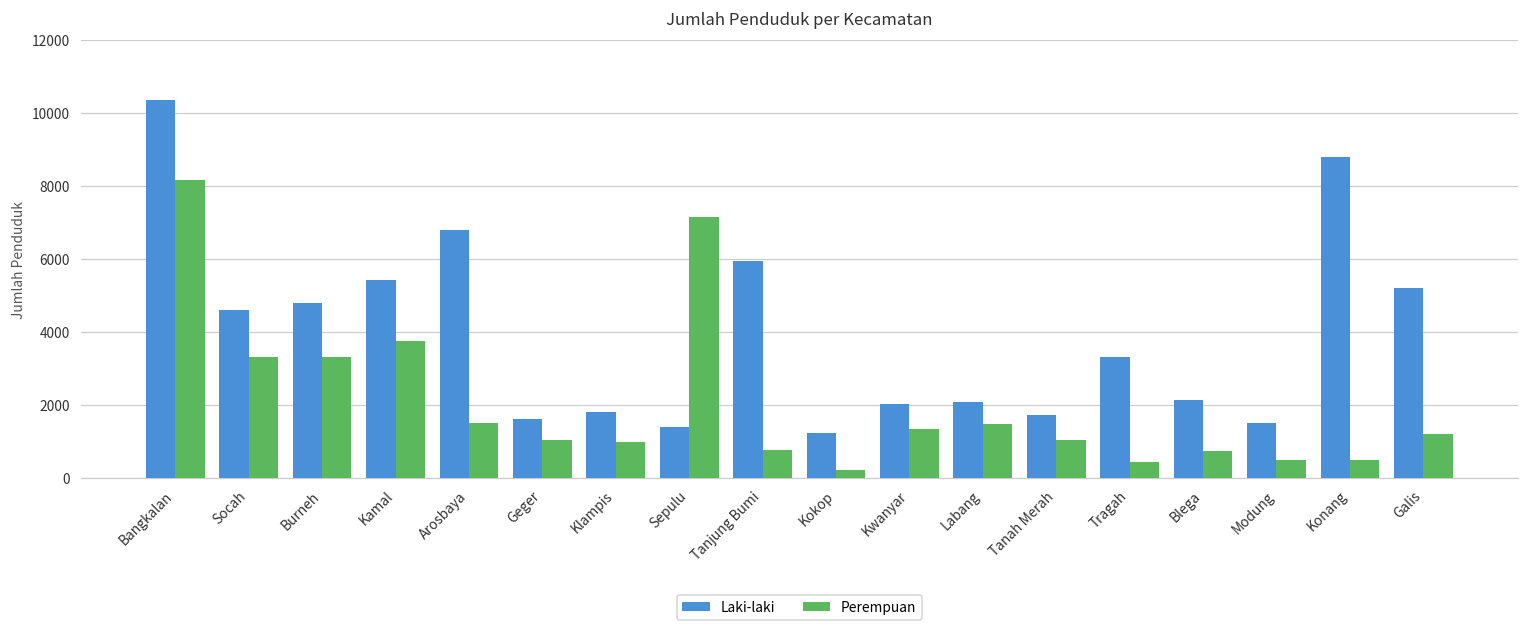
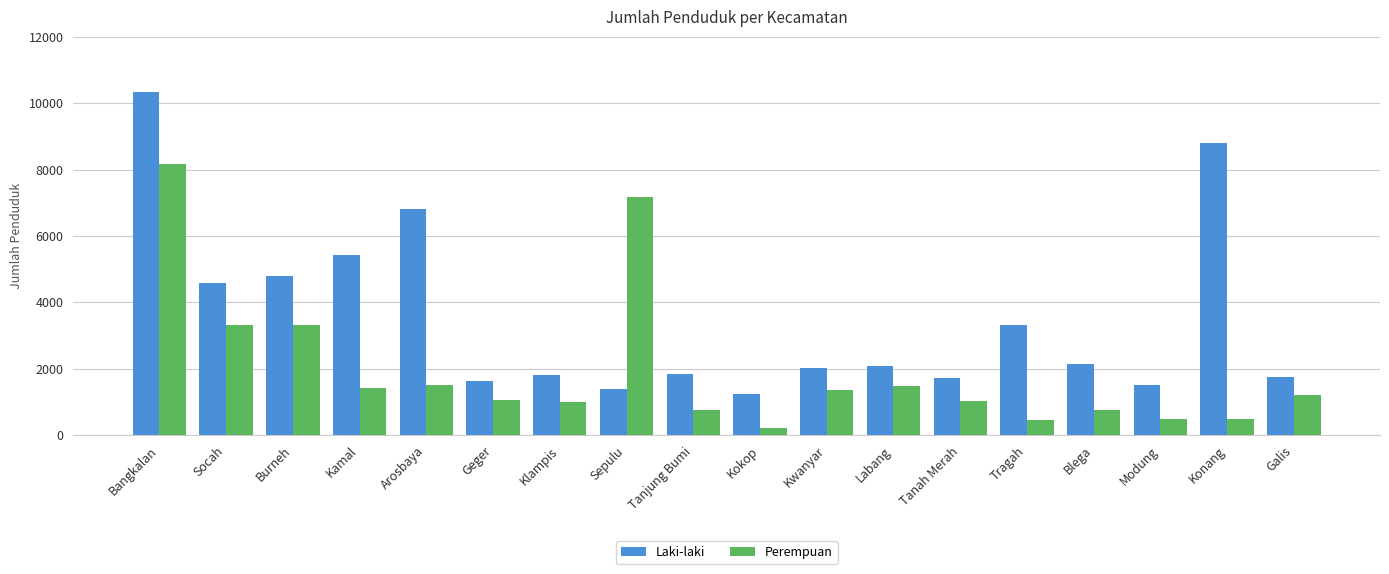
Perempuan, Kamal: 3800 -> 1400
Laki-laki, Tanjung Bumi: 5900 -> 1900
Laki-laki, Galis: 5200 -> 1800
